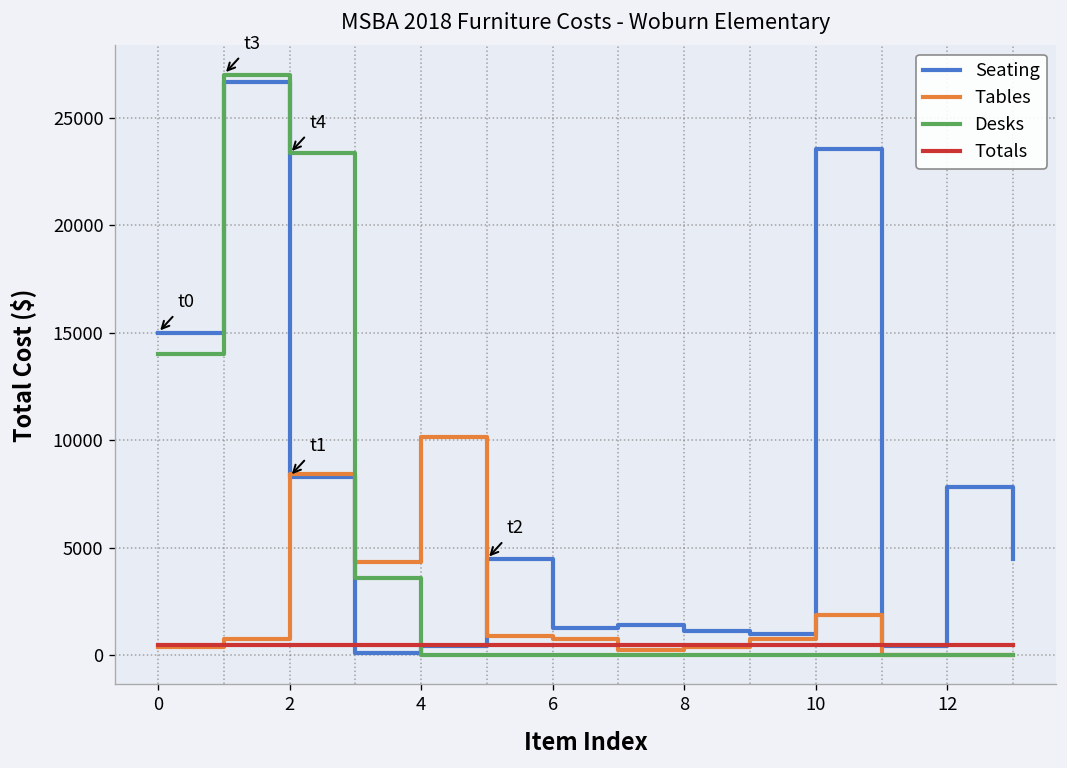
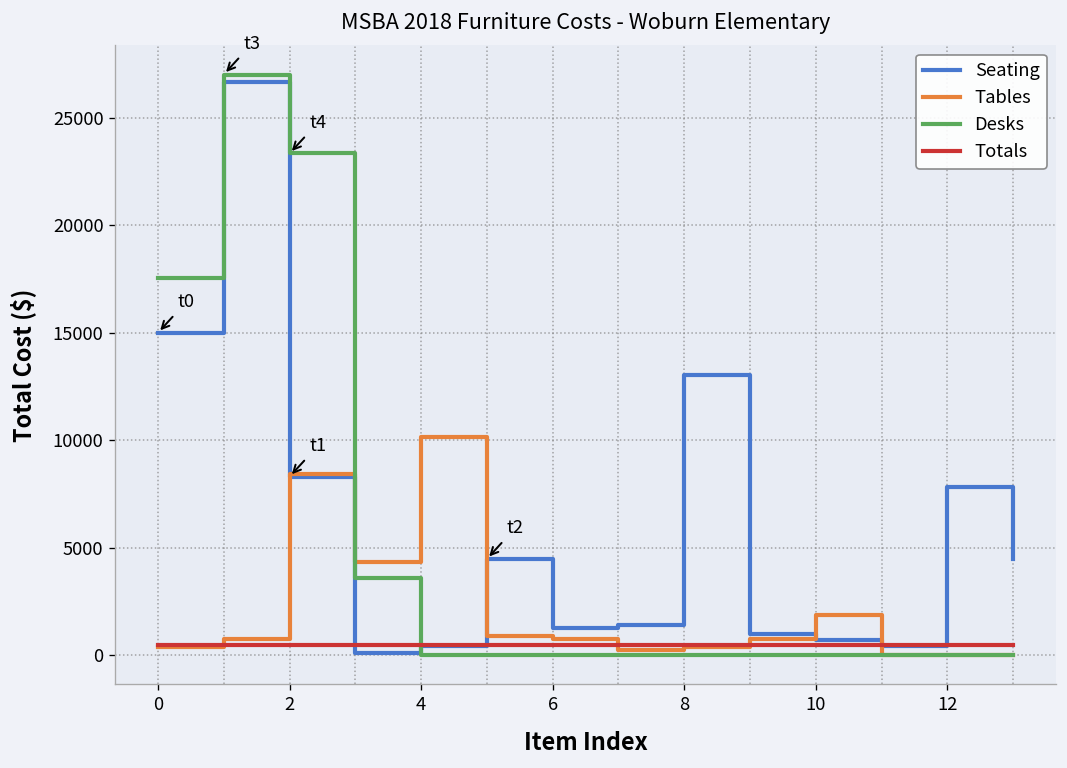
Desks, 0: 14000 -> 17600
Seating, 8: 1200 -> 13100
Seating, 10: 23500 -> 700
